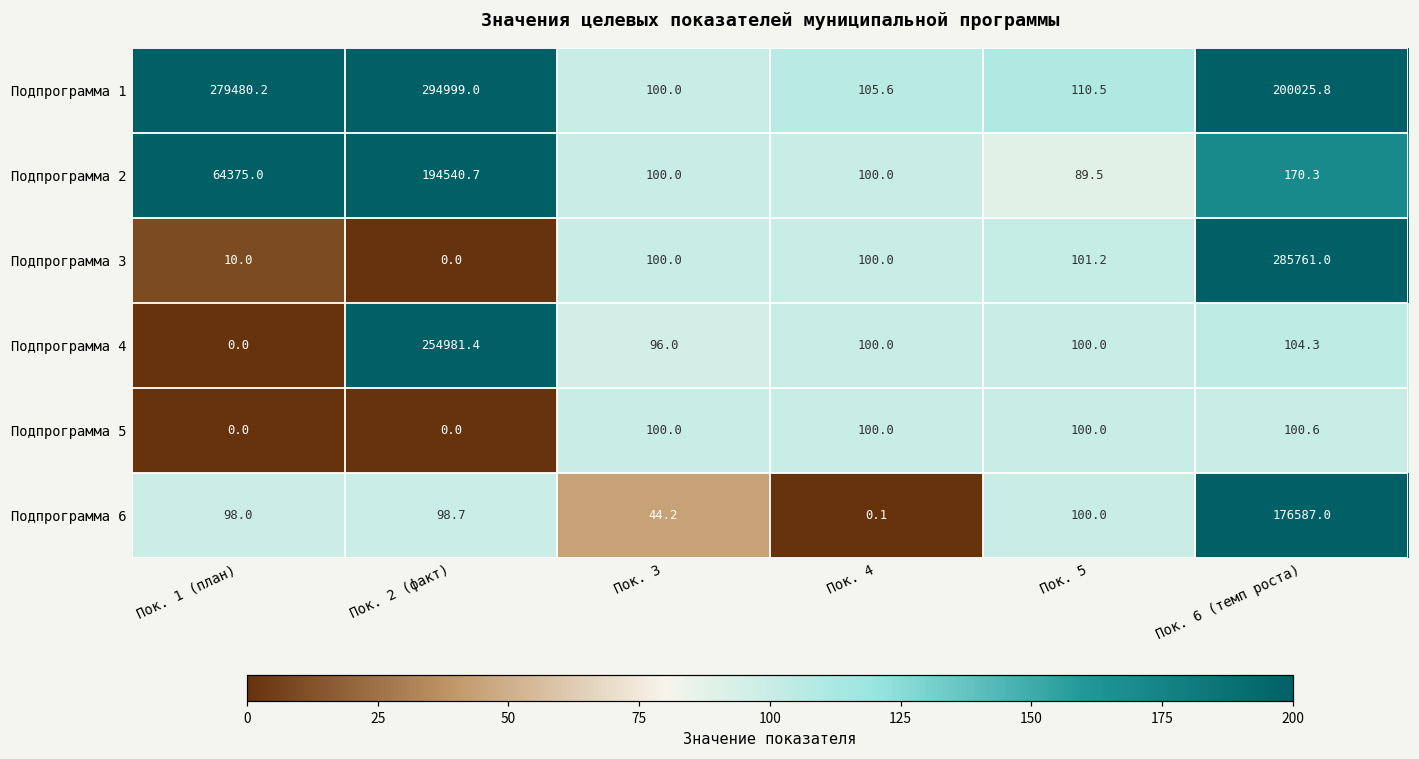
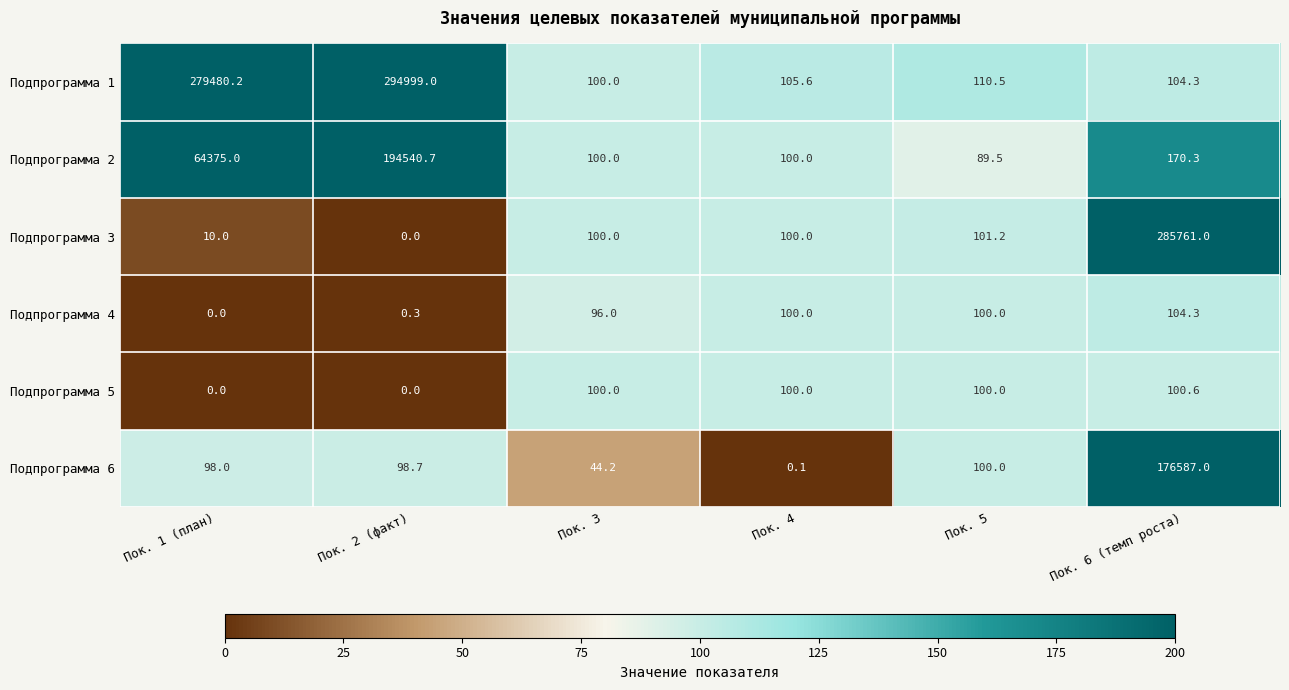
Подпрограмма 1, Пок. 6 (темп роста): 200025.8 -> 104.3
Подпрограмма 4, Пок. 2 (факт): 254981.4 -> 0.3
